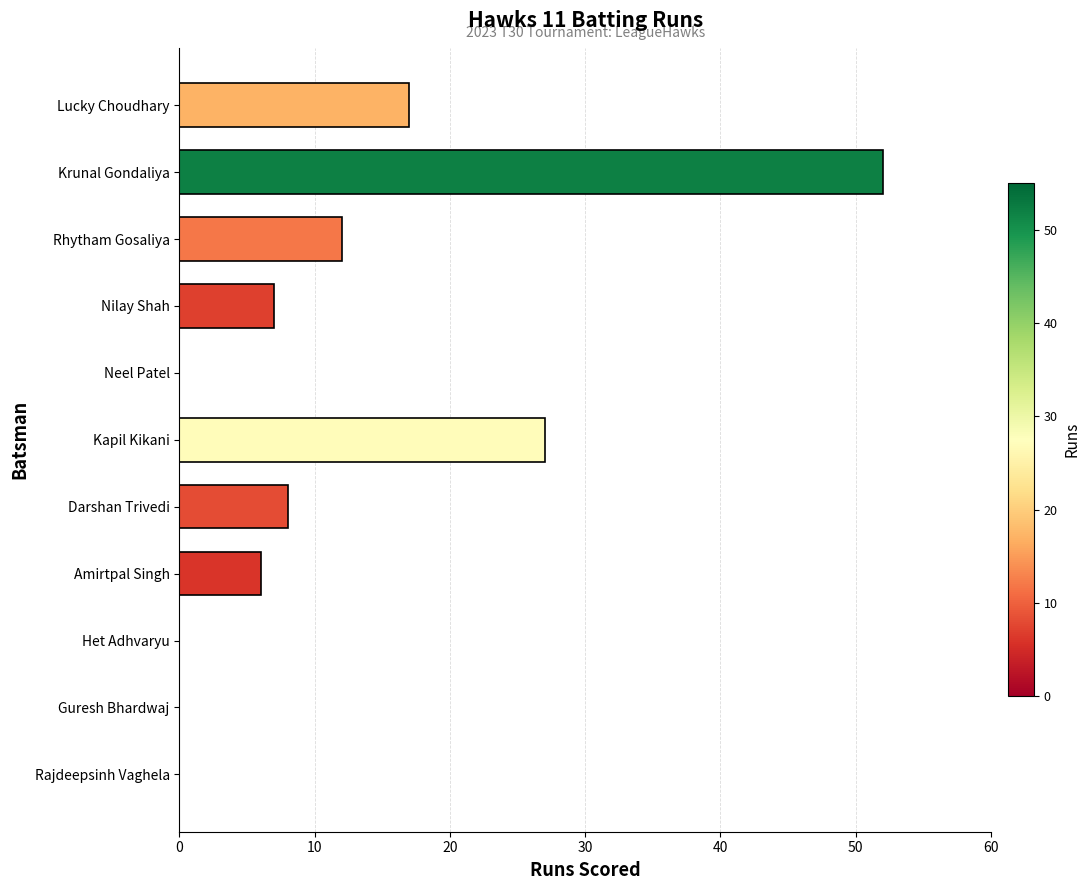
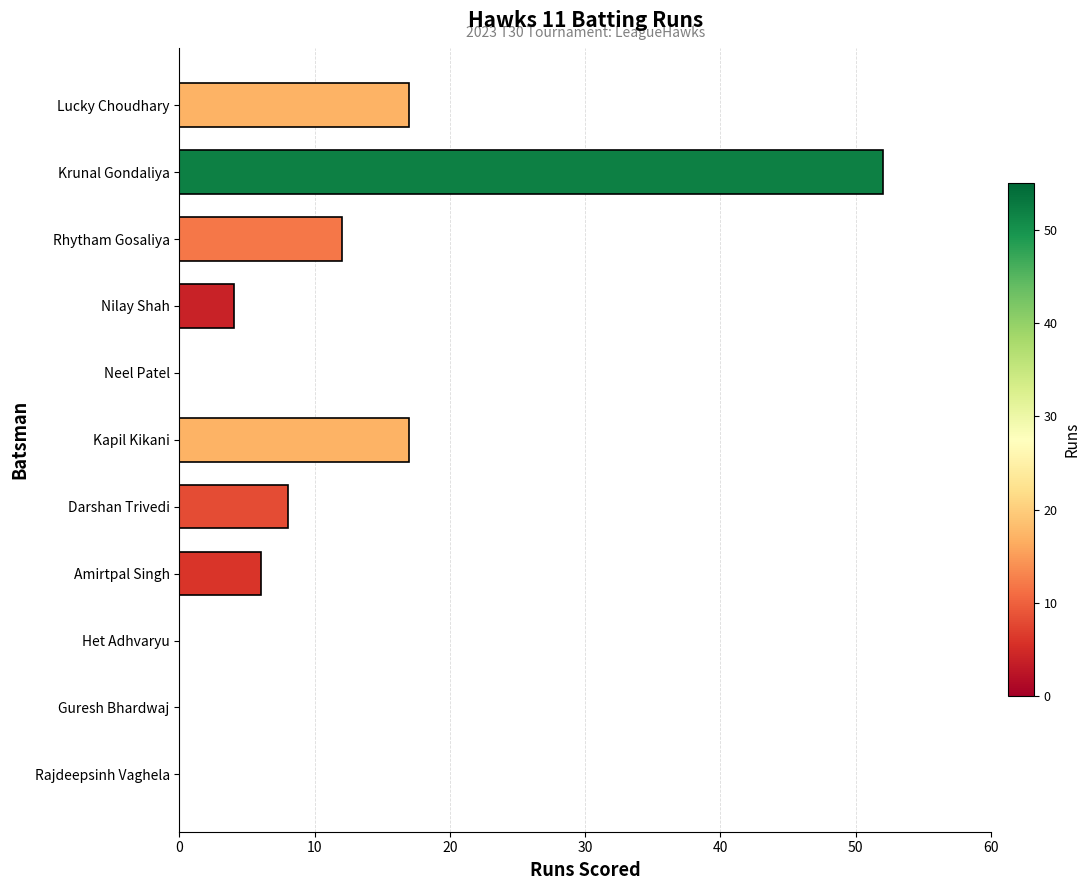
Nilay Shah: 7 -> 4
Kapil Kikani: 27 -> 17
